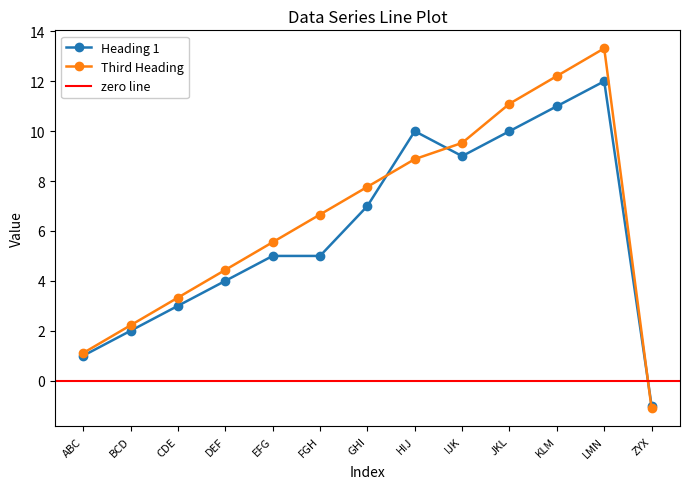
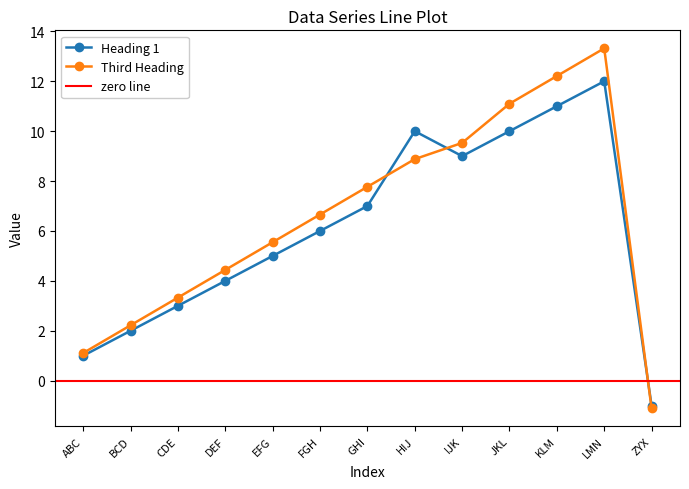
Heading 1, FGH: 5 -> 6
